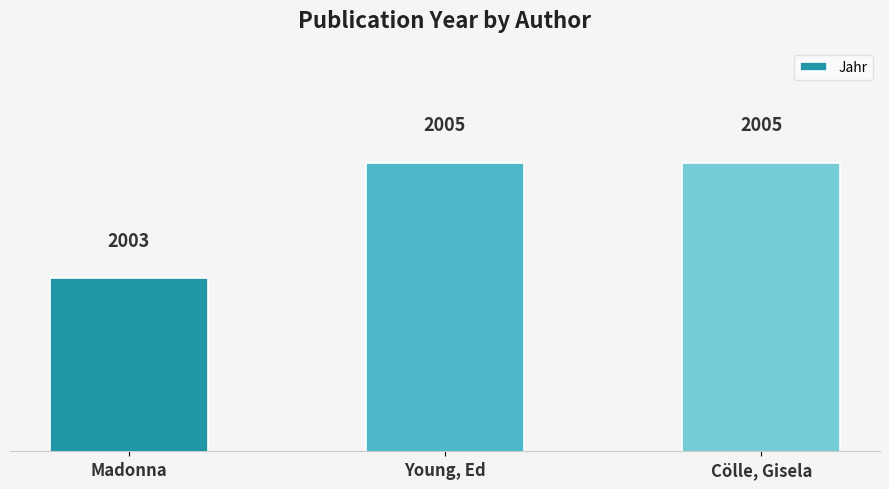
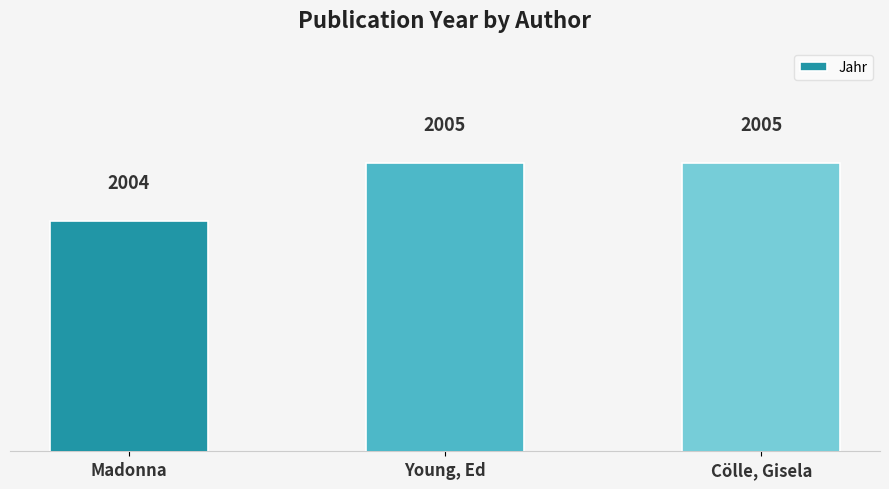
Madonna: 2003 -> 2004
